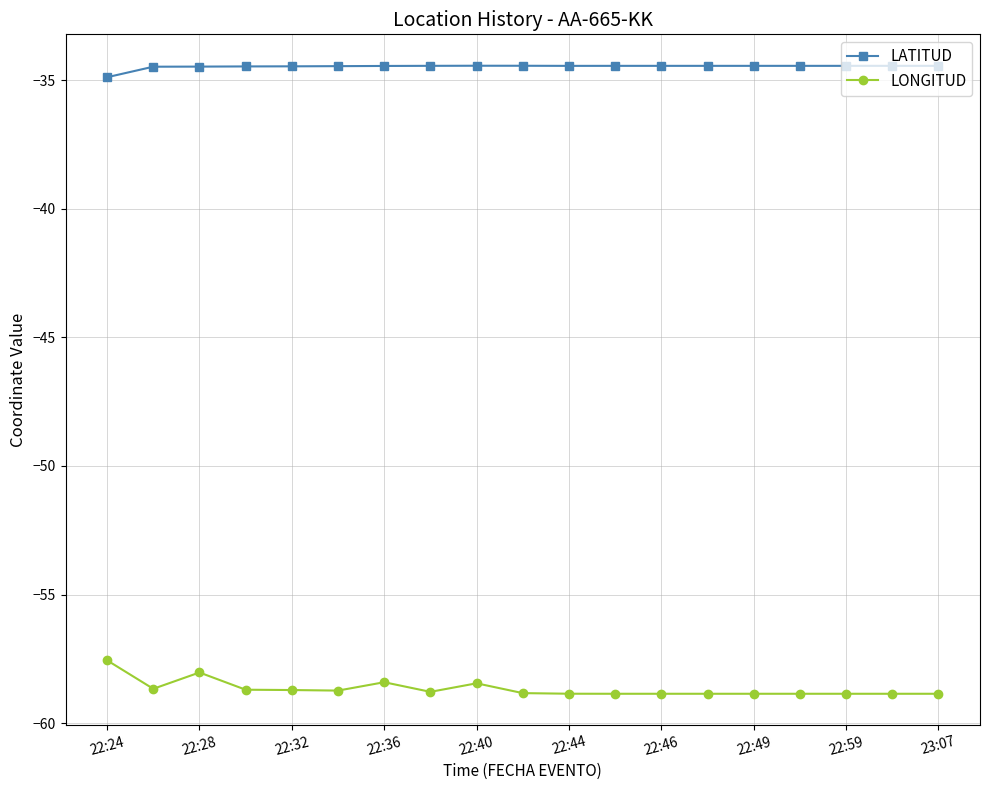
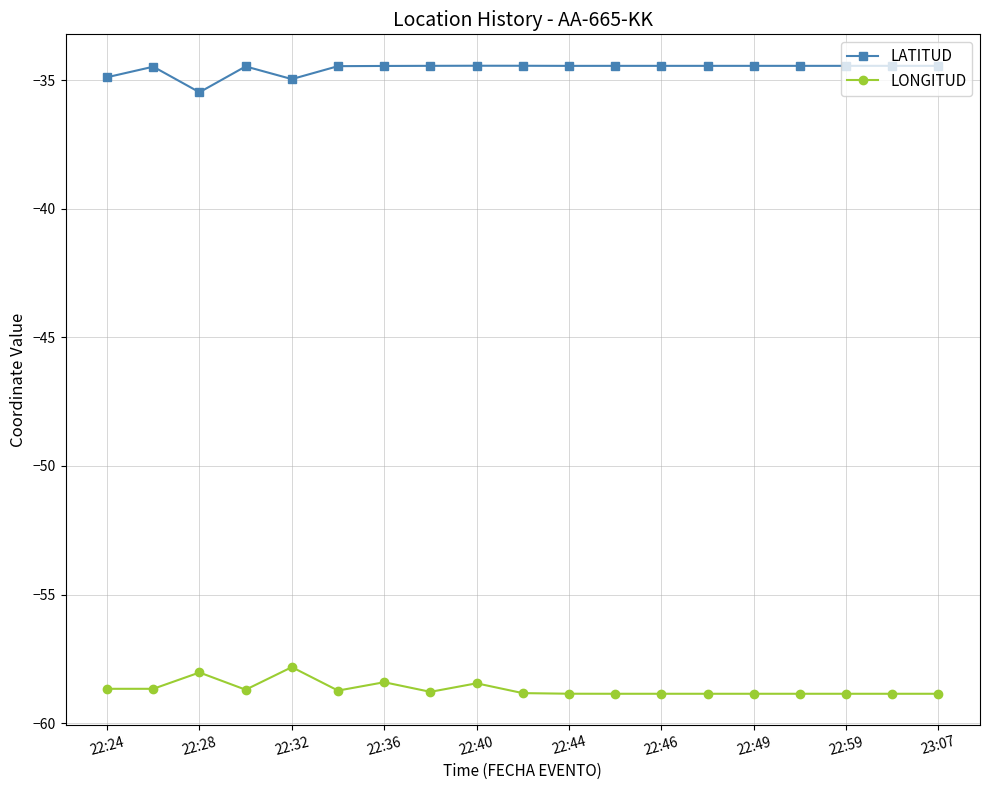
LONGITUD, 22:24: -57.6 -> -58.7
LATITUD, 22:28: -34.5 -> -35.5
LATITUD, 22:32: -34.5 -> -35.0
LONGITUD, 22:32: -58.7 -> -57.8
